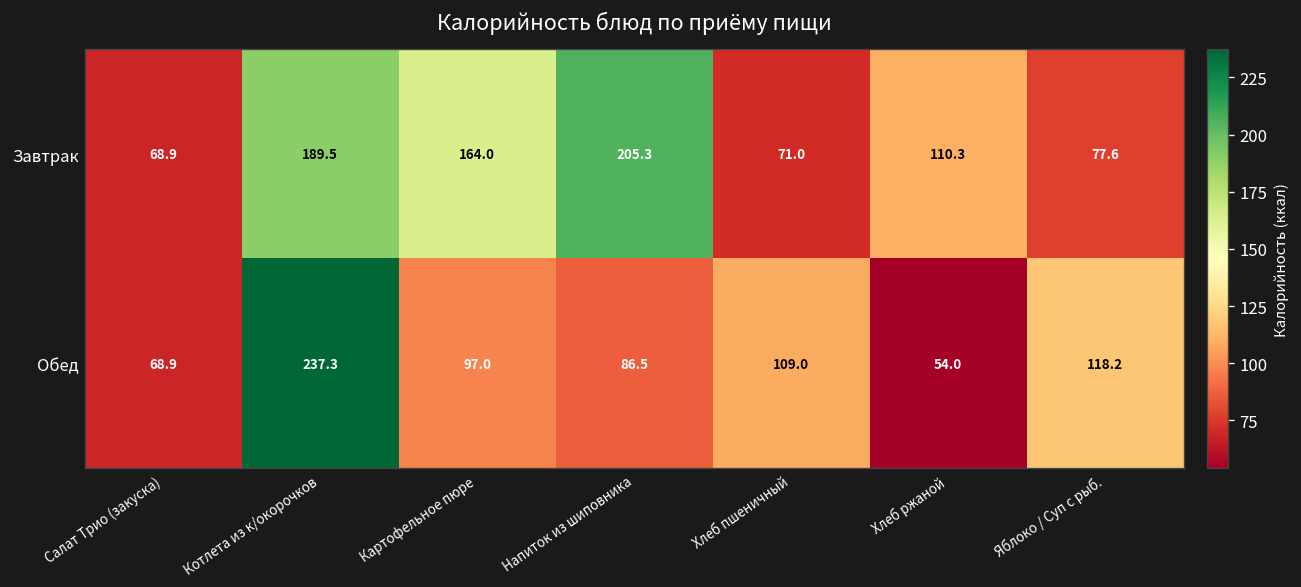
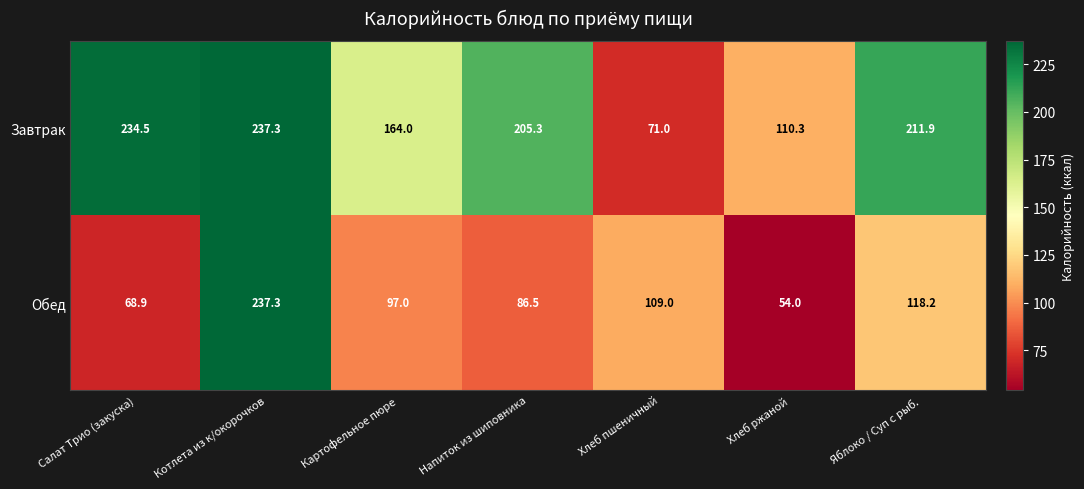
Завтрак, Салат Трио (закуска): 68.9 -> 234.5
Завтрак, Котлета из к/окорочков: 189.5 -> 237.3
Завтрак, Яблоко / Суп с рыб.: 77.6 -> 211.9
